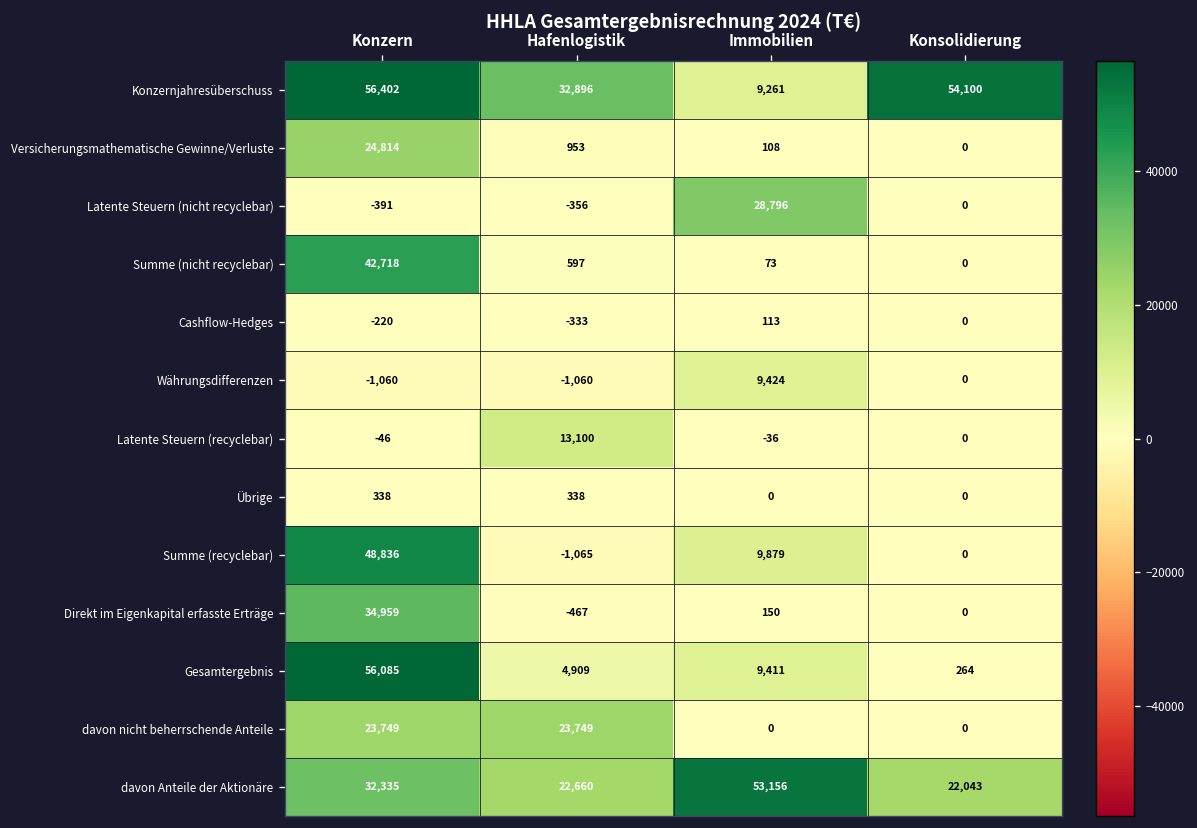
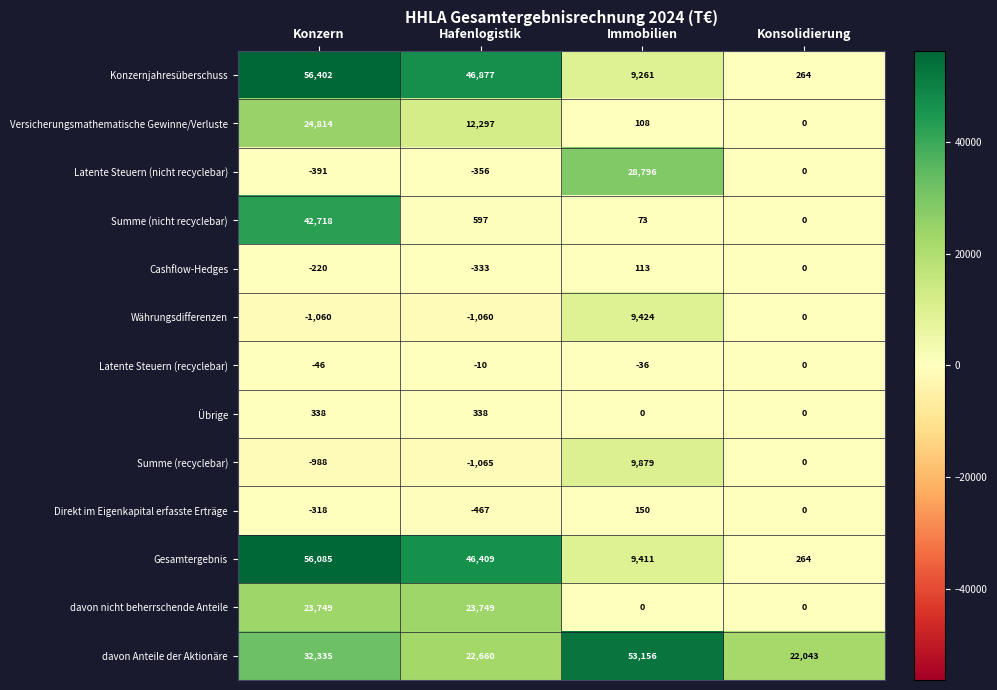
Konzernjahresüberschuss, Hafenlogistik: 32,896 -> 46,877
Konzernjahresüberschuss, Konsolidierung: 54,100 -> 264
Versicherungsmathematische Gewinne/Verluste, Hafenlogistik: 953 -> 12,297
Latente Steuern (recyclebar), Hafenlogistik: 13,100 -> -10
Summe (recyclebar), Konzern: 48,836 -> -988
Direkt im Eigenkapital erfasste Erträge, Konzern: 34,959 -> -318
Gesamtergebnis, Hafenlogistik: 4,909 -> 46,409
